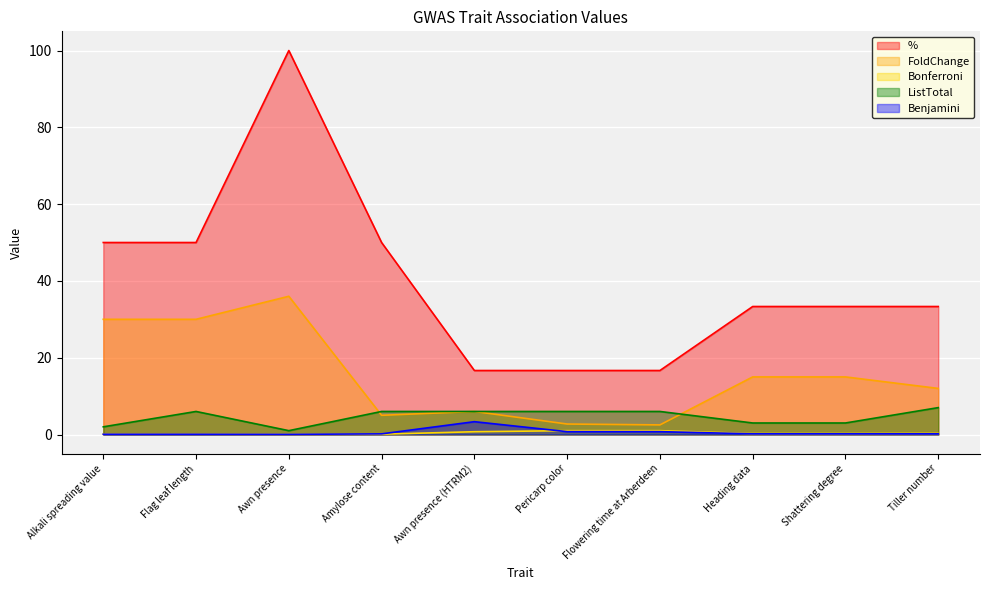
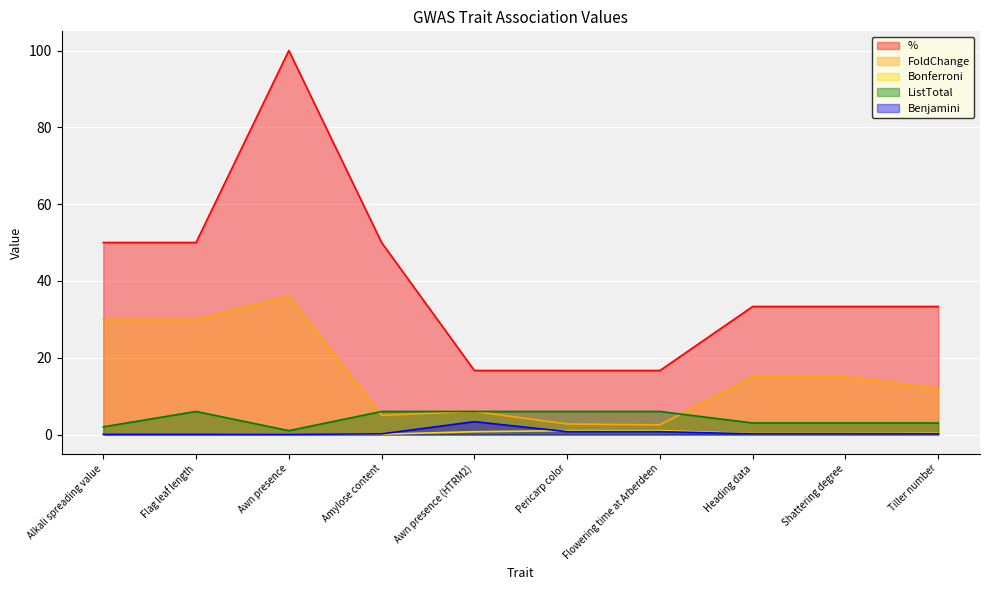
ListTotal, Tiller number: 7 -> 3
